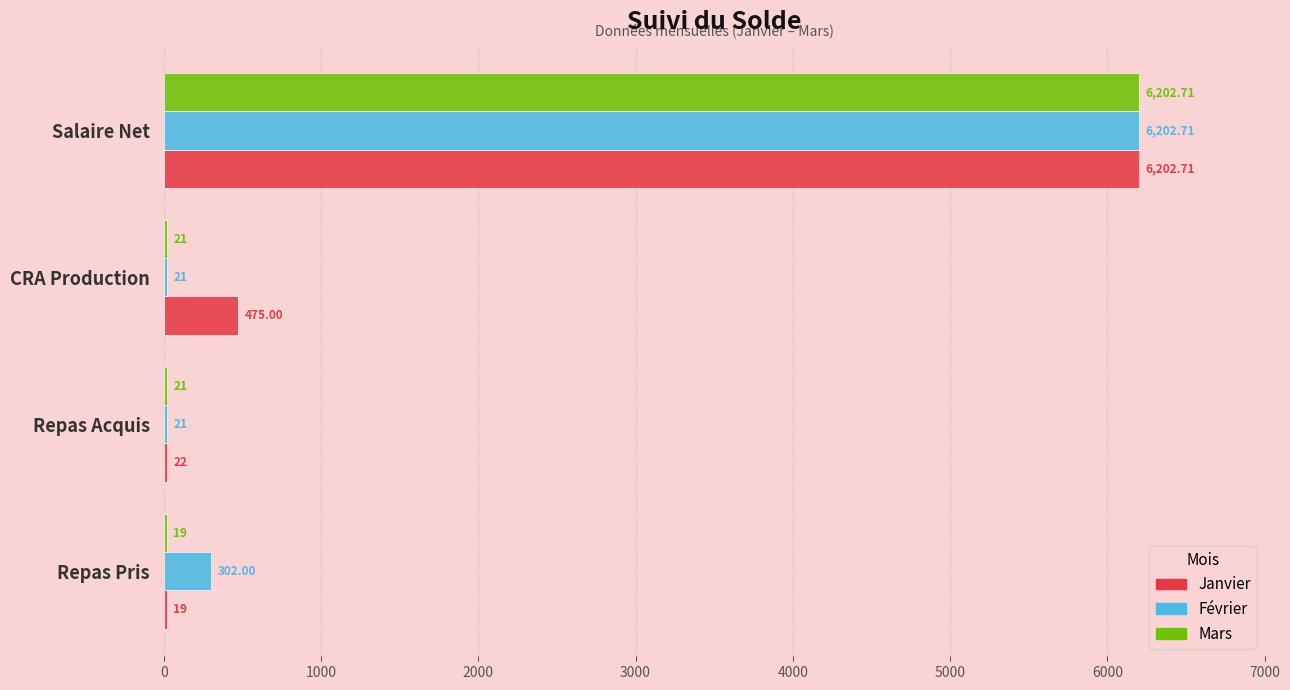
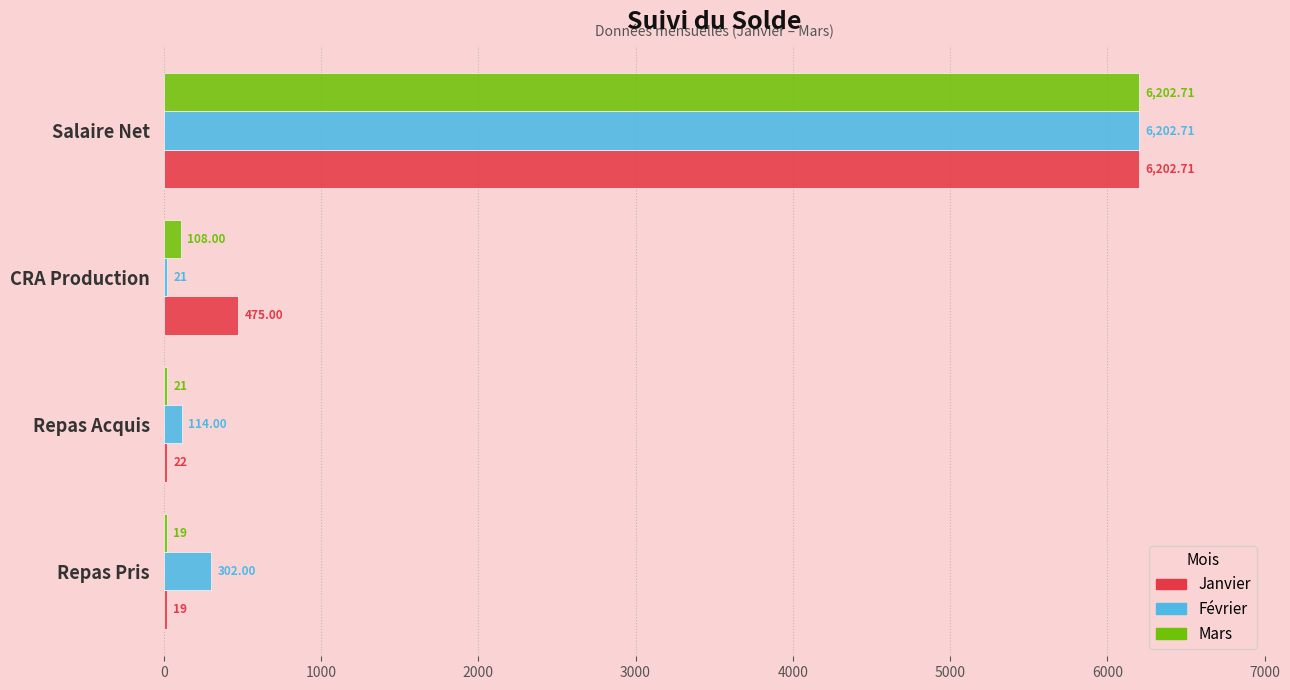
Mars, CRA Production: 21 -> 108.00
Février, Repas Acquis: 21 -> 114.00
